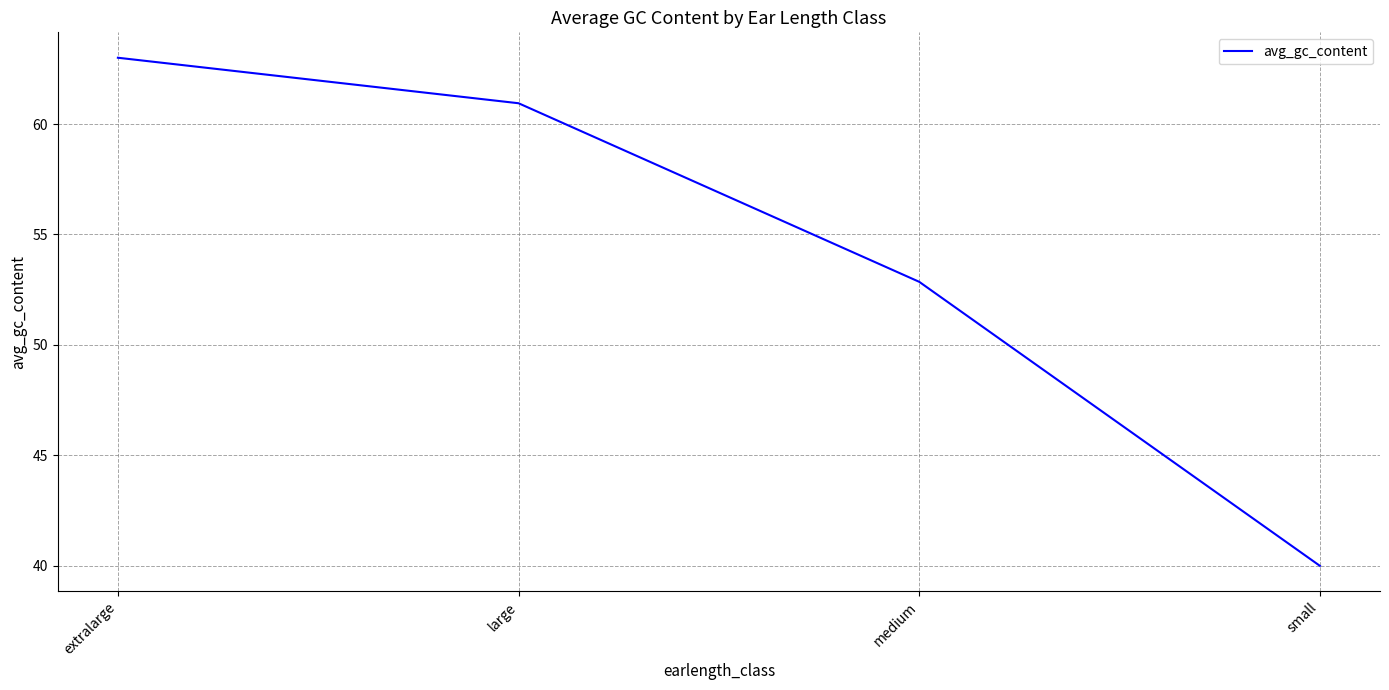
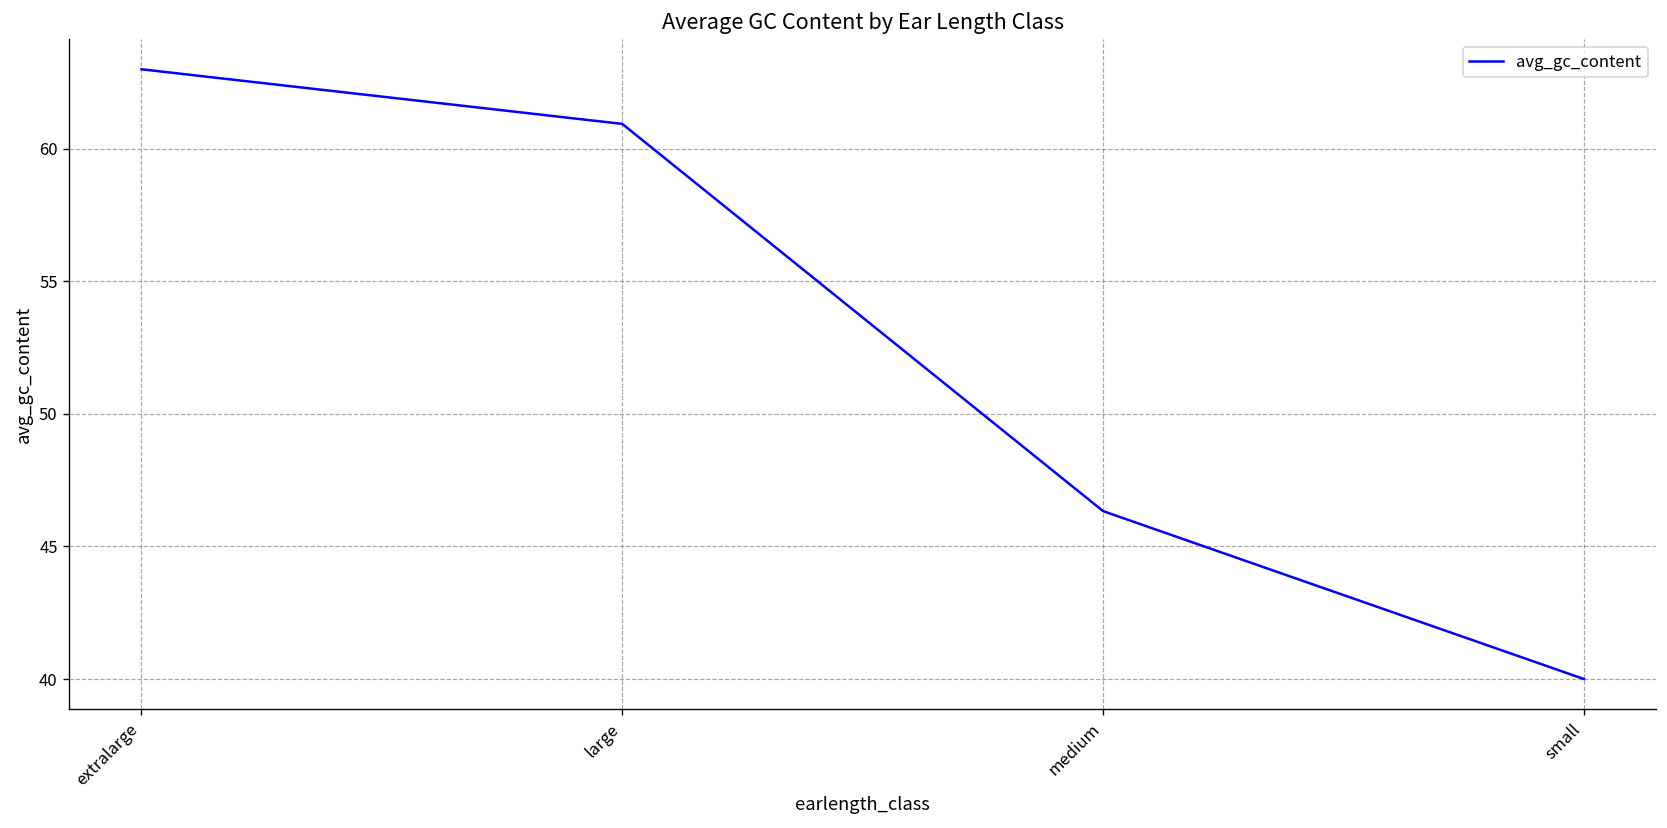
medium: 52.9 -> 46.3
